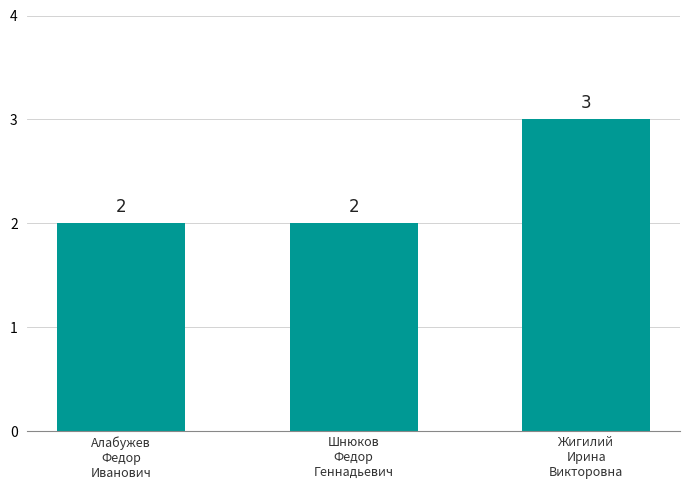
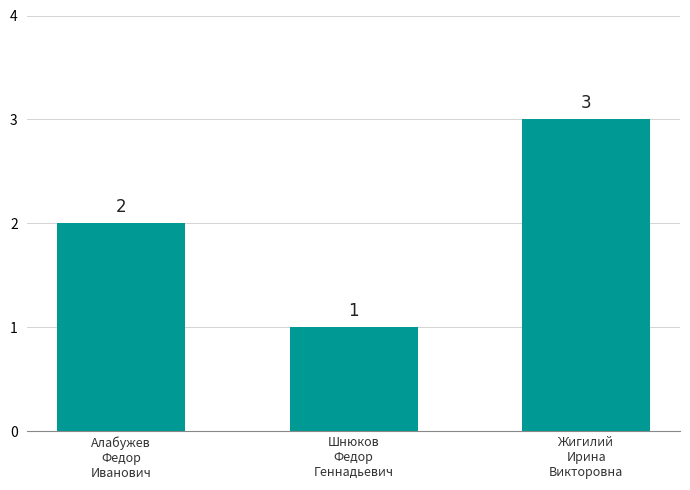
Шнюков Федор Геннадьевич: 2 -> 1
